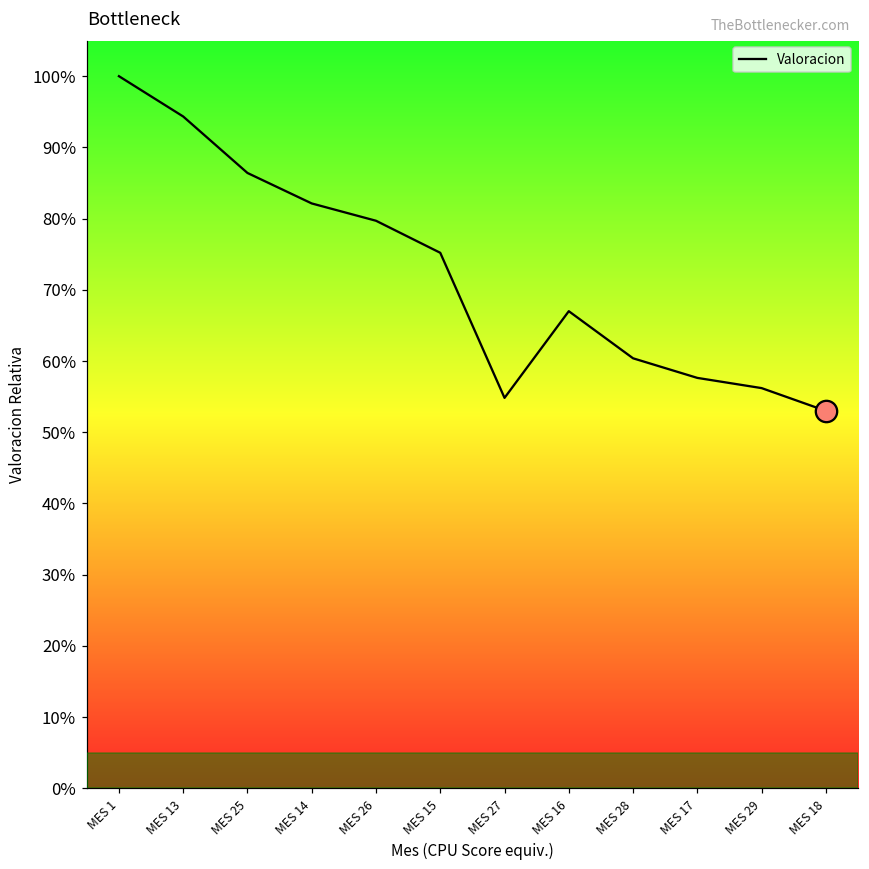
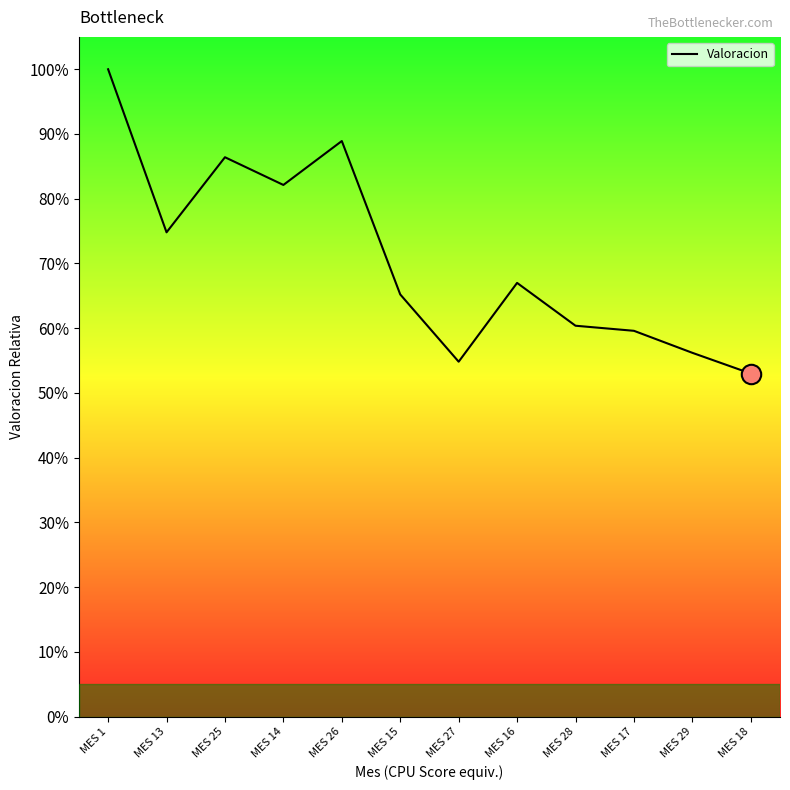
Valoracion, MES 13: 94% -> 75%
Valoracion, MES 26: 80% -> 89%
Valoracion, MES 15: 75% -> 65%
Valoracion, MES 17: 58% -> 60%
